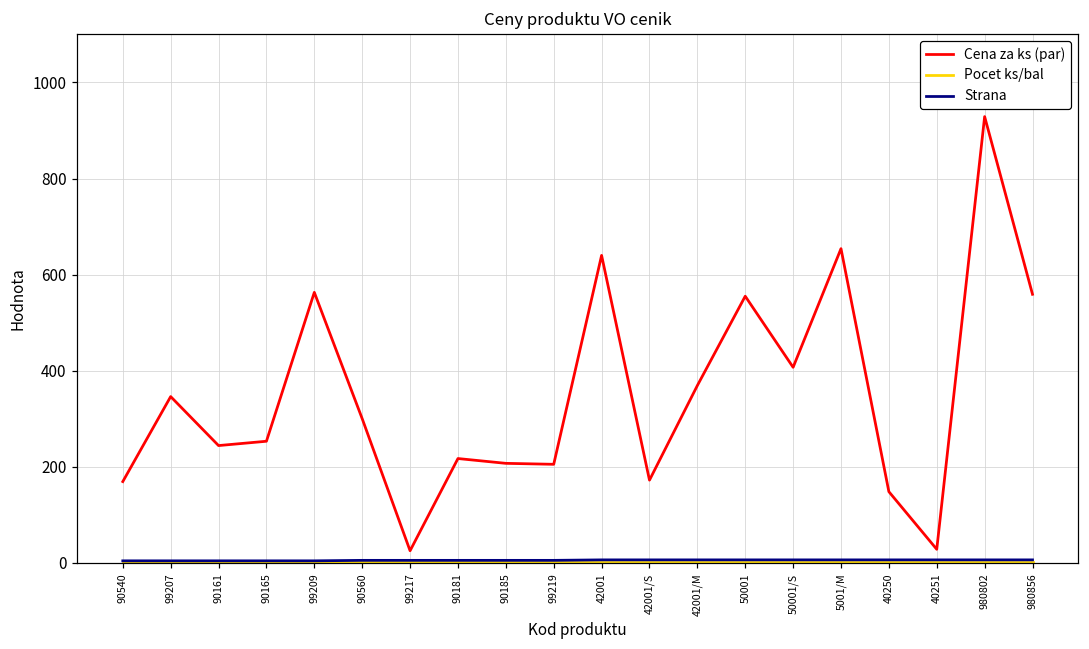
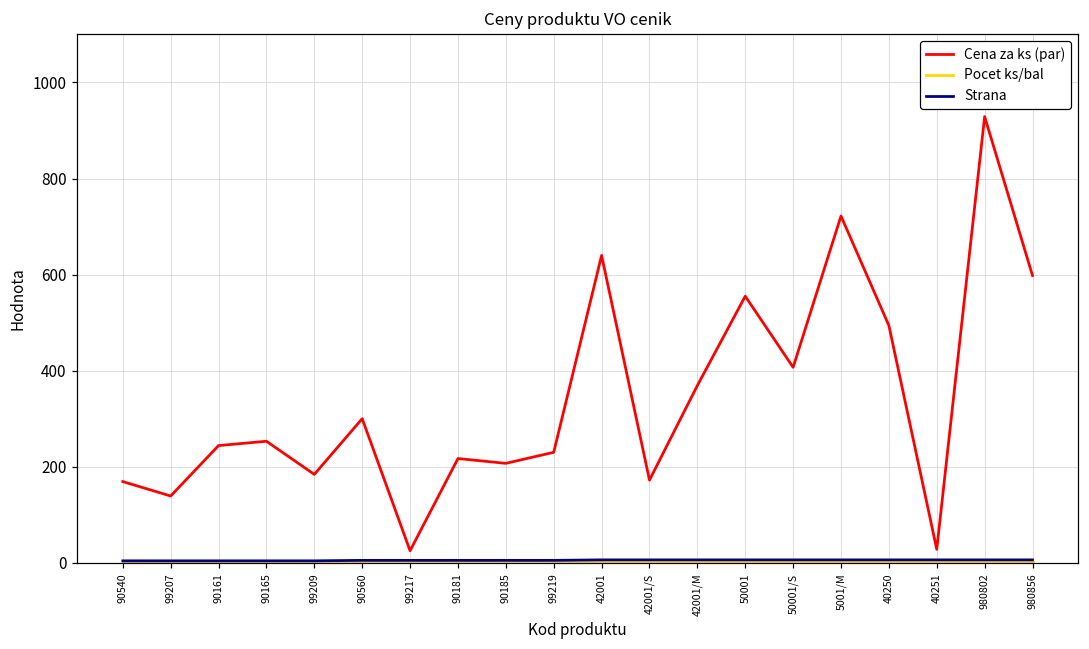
Cena za ks (par), 99207: 350 -> 140
Cena za ks (par), 99209: 560 -> 180
Cena za ks (par), 99219: 210 -> 230
Cena za ks (par), 5001/M: 650 -> 720
Cena za ks (par), 40250: 150 -> 490
Cena za ks (par), 980856: 560 -> 600
